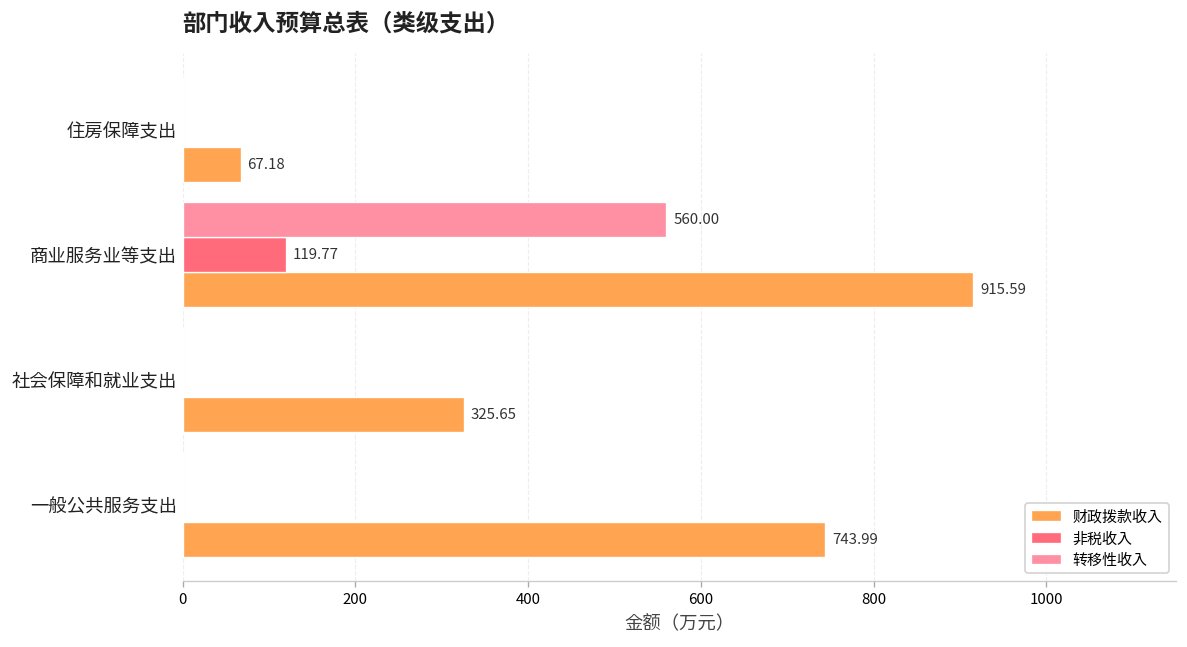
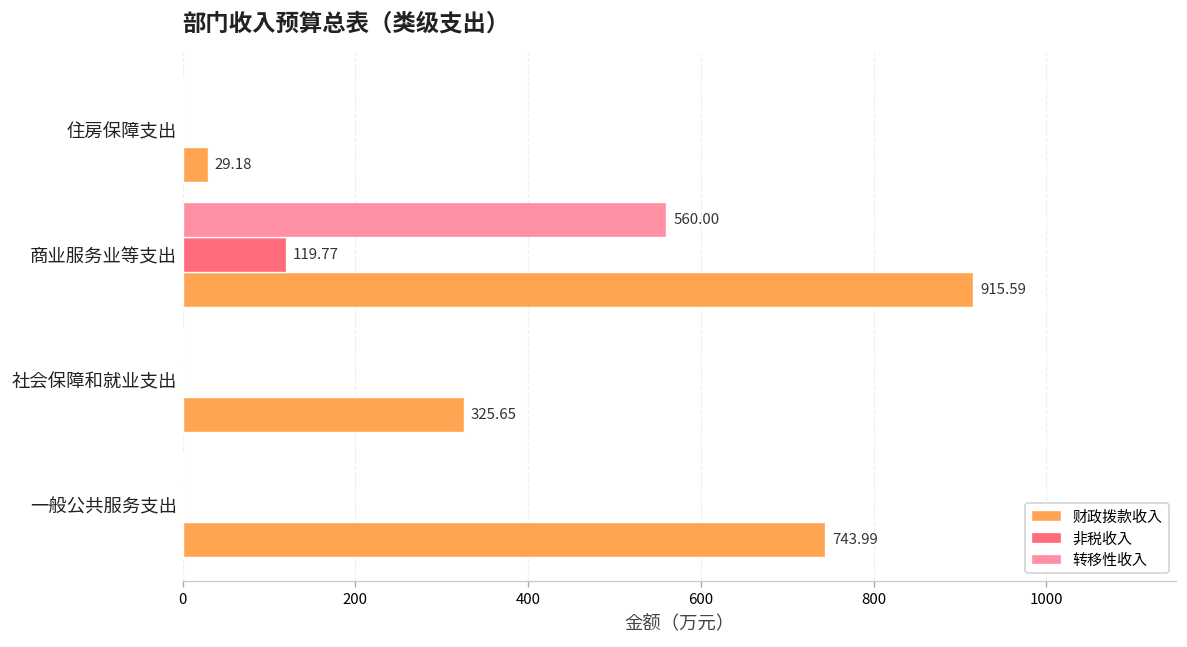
财政拨款收入, 住房保障支出: 67.18 -> 29.18
